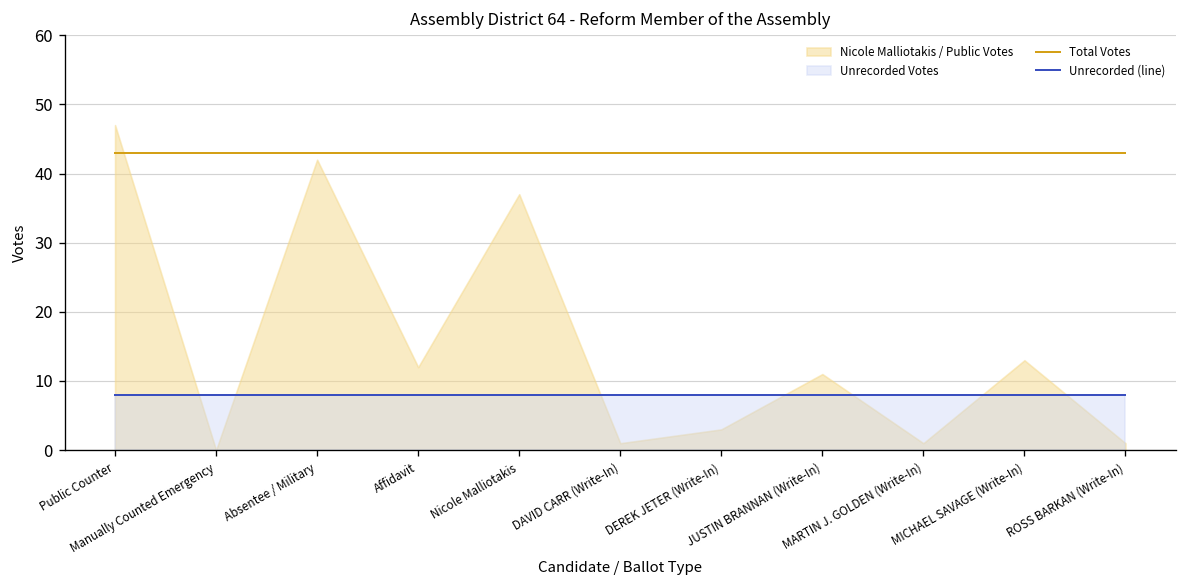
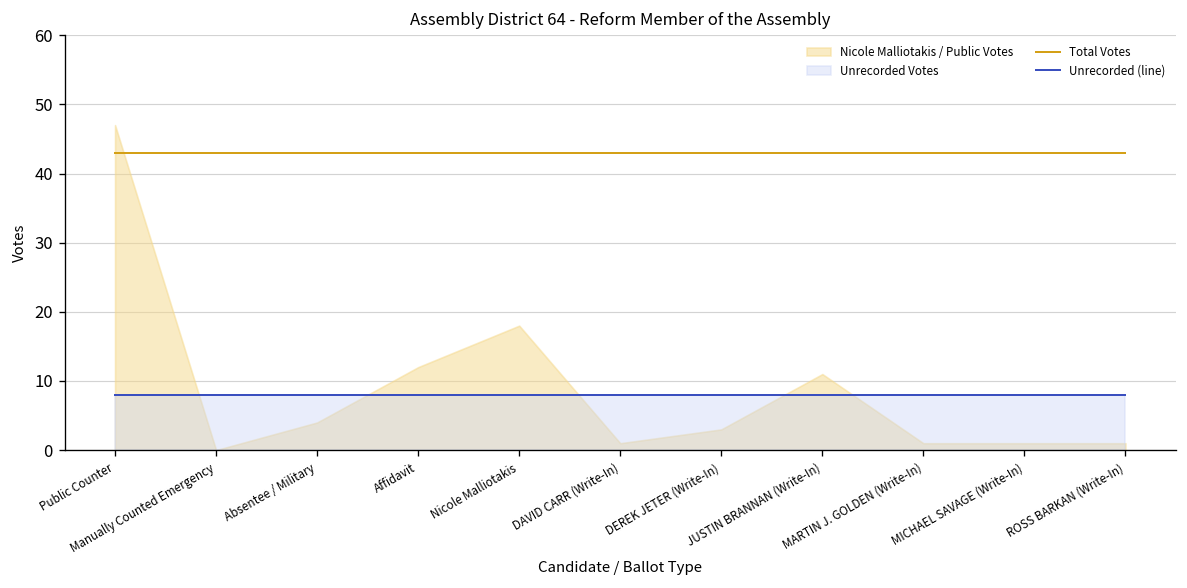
Nicole Malliotakis / Public Votes, Absentee / Military: 42 -> 4
Nicole Malliotakis / Public Votes, Nicole Malliotakis: 37 -> 18
Nicole Malliotakis / Public Votes, MICHAEL SAVAGE (Write-In): 13 -> 1
